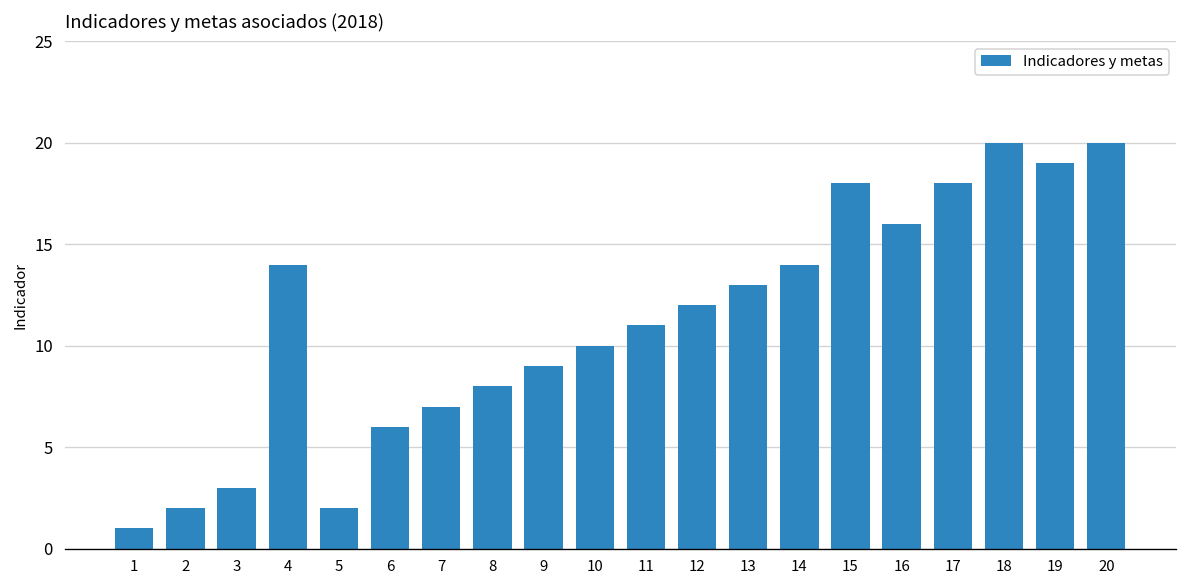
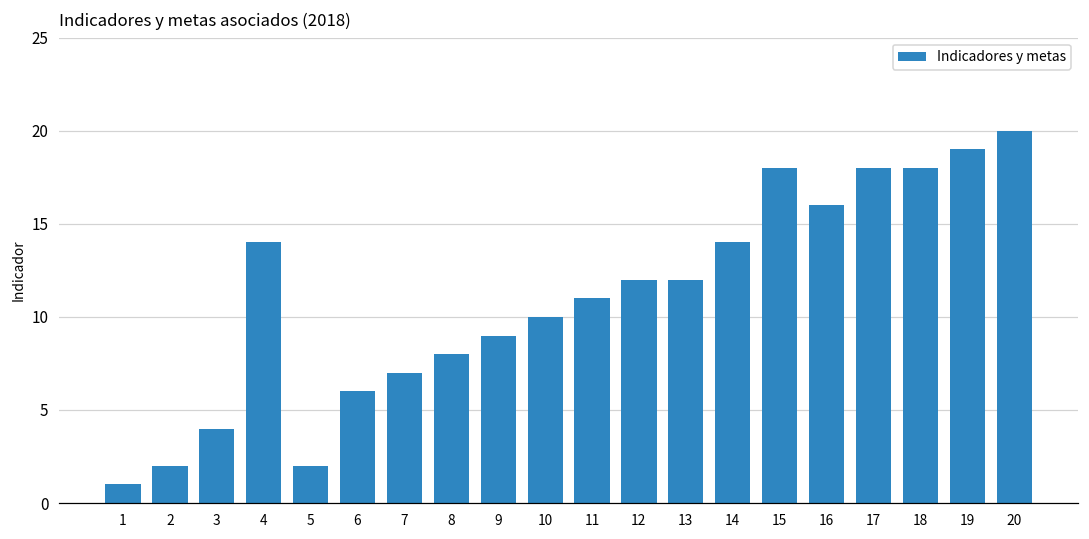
3: 3 -> 4
13: 13 -> 12
18: 20 -> 18
